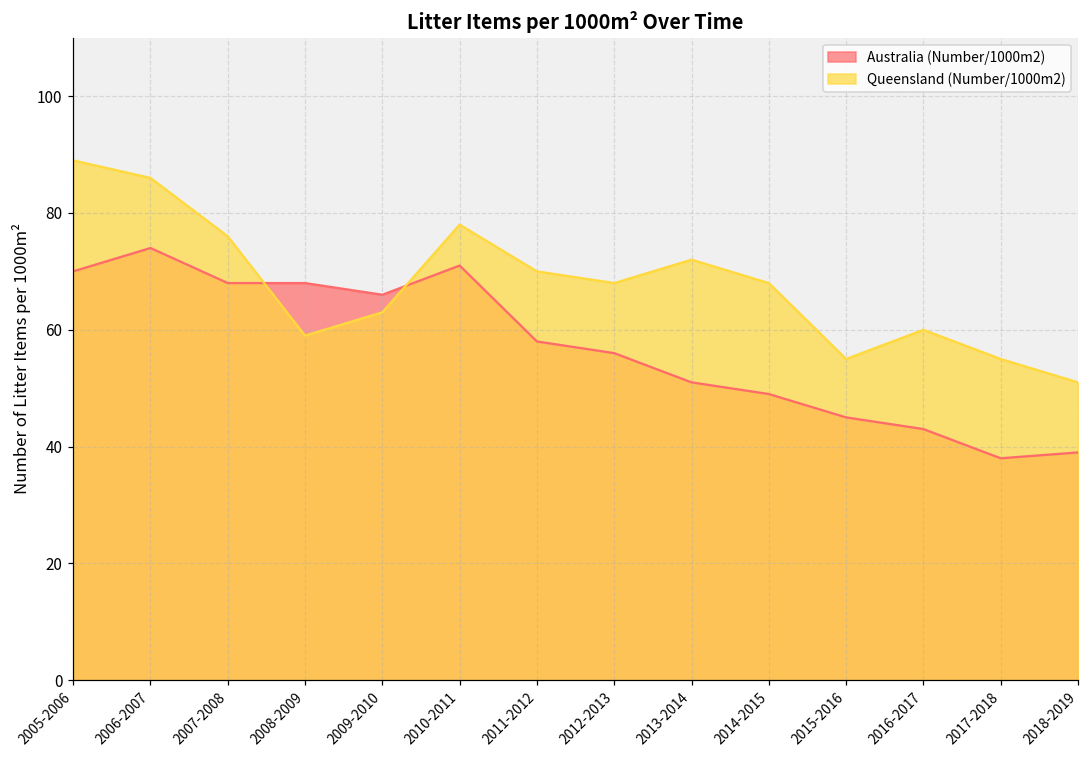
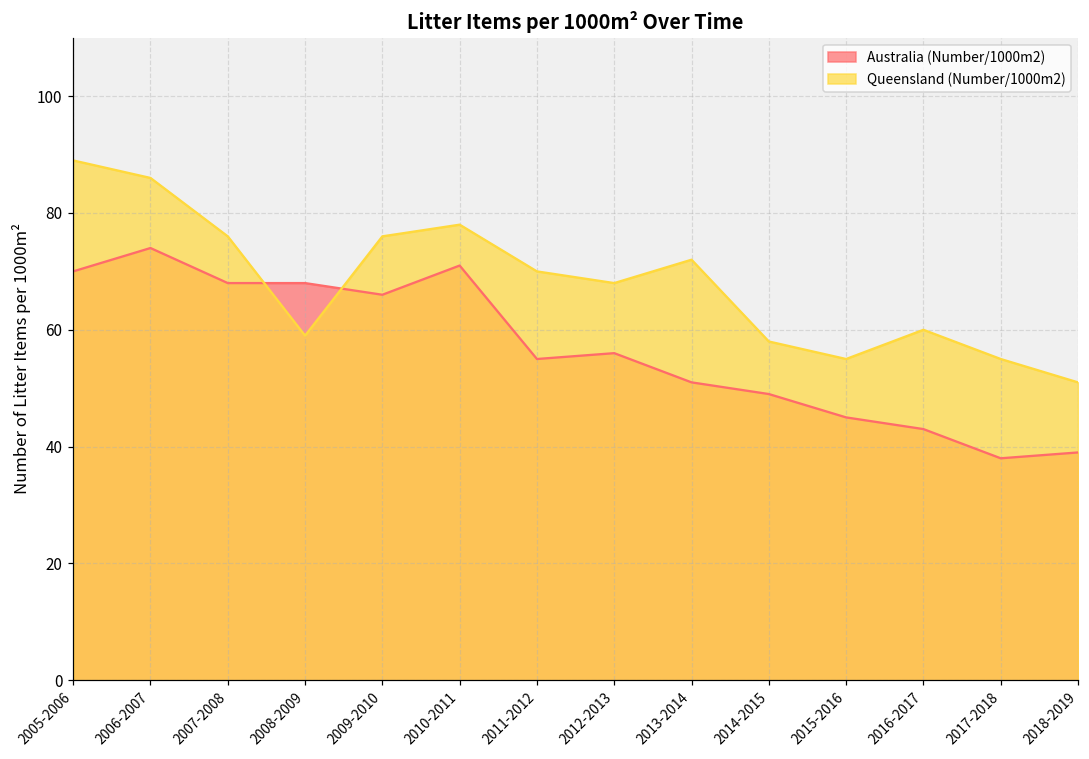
Queensland (Number/1000m2), 2009-2010: 63 -> 76
Australia (Number/1000m2), 2011-2012: 58 -> 55
Queensland (Number/1000m2), 2014-2015: 68 -> 58
